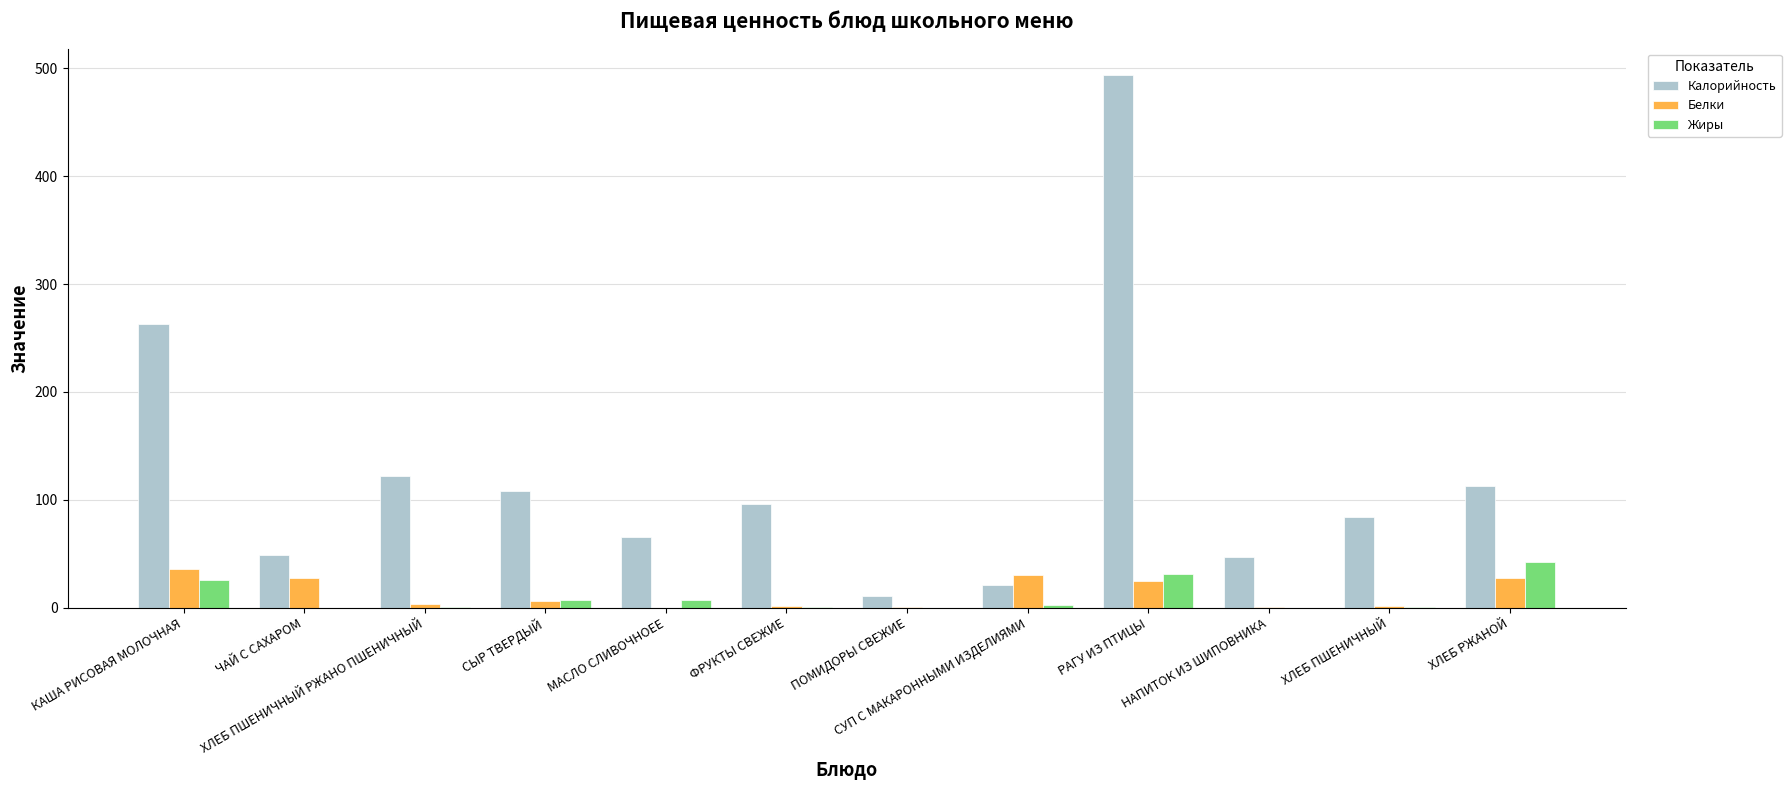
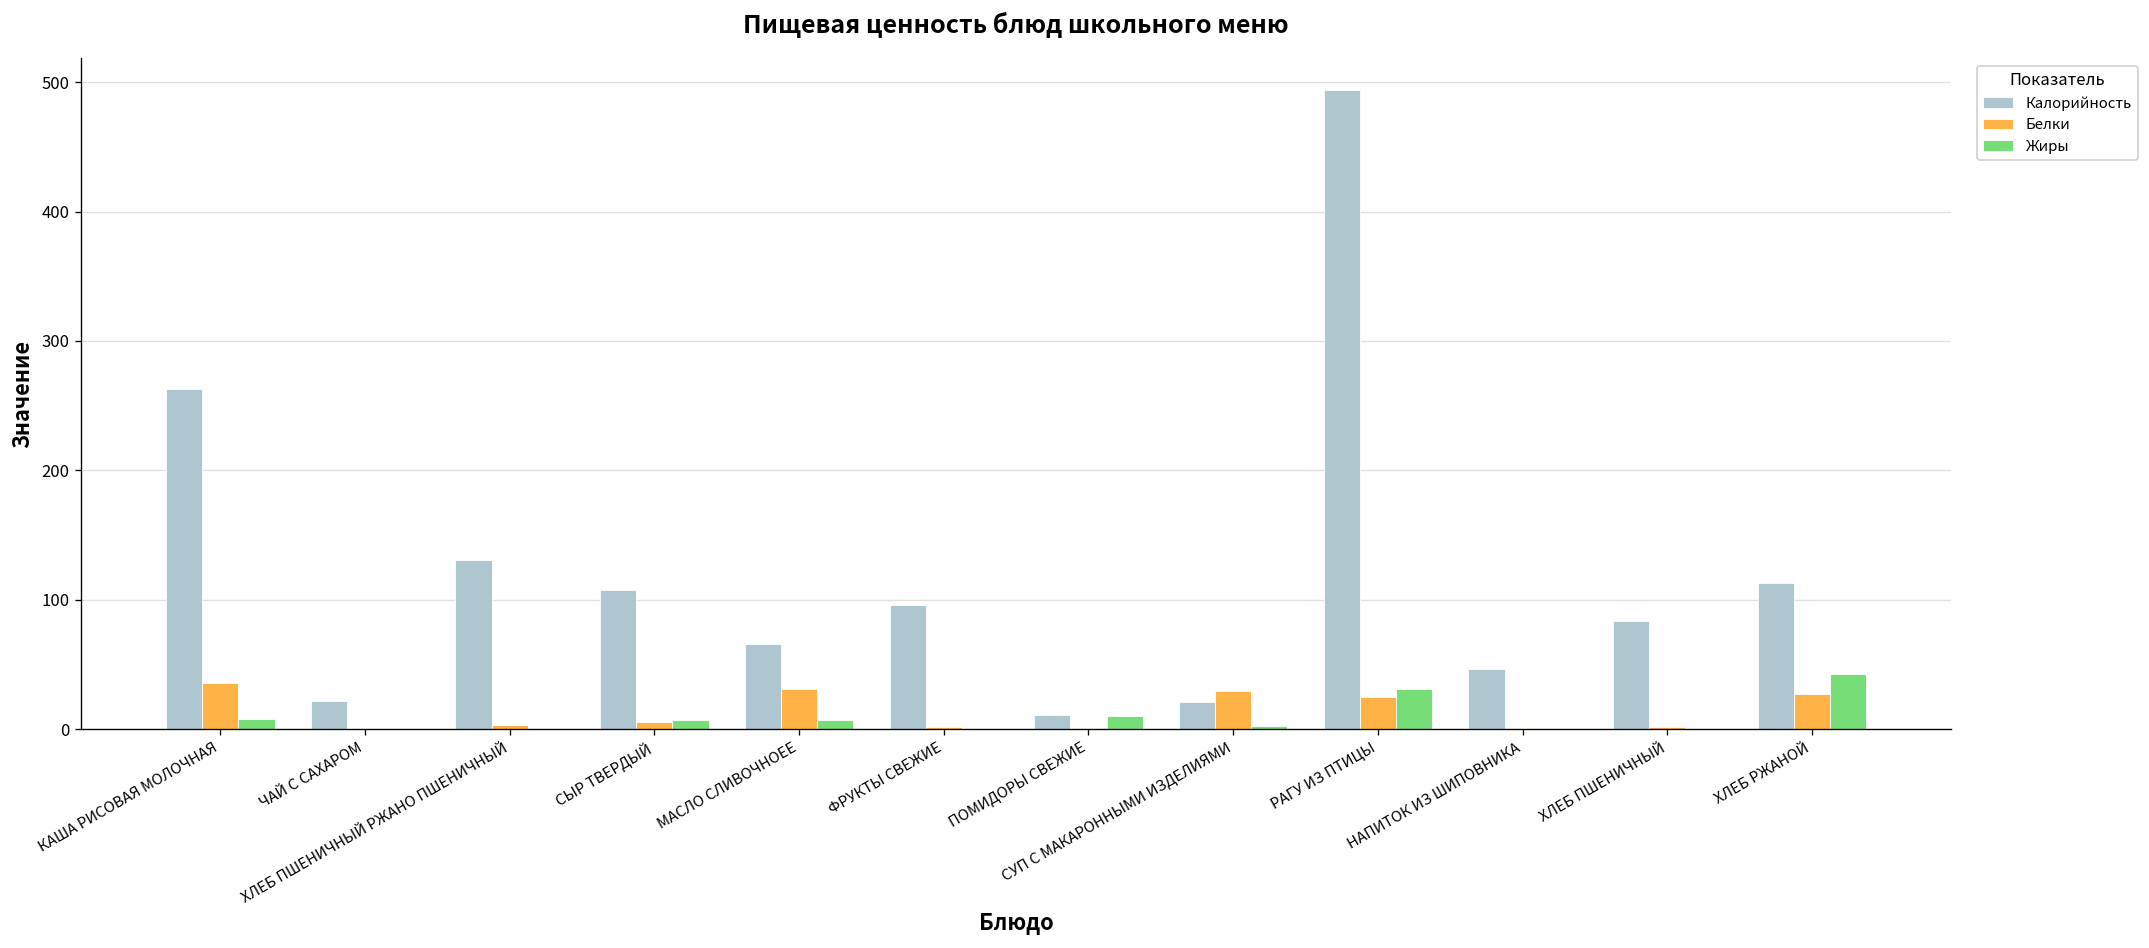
Жиры, КАША РИСОВАЯ МОЛОЧНАЯ: 26 -> 8
Калорийность, ЧАЙ С САХАРОМ: 49 -> 22
Белки, ЧАЙ С САХАРОМ: 28 -> 0
Калорийность, ХЛЕБ ПШЕНИЧНЫЙ РЖАНО ПШЕНИЧНЫЙ: 123 -> 131
Белки, МАСЛО СЛИВОЧНОЕЕ: 0 -> 31
Жиры, ПОМИДОРЫ СВЕЖИЕ: 0 -> 10
